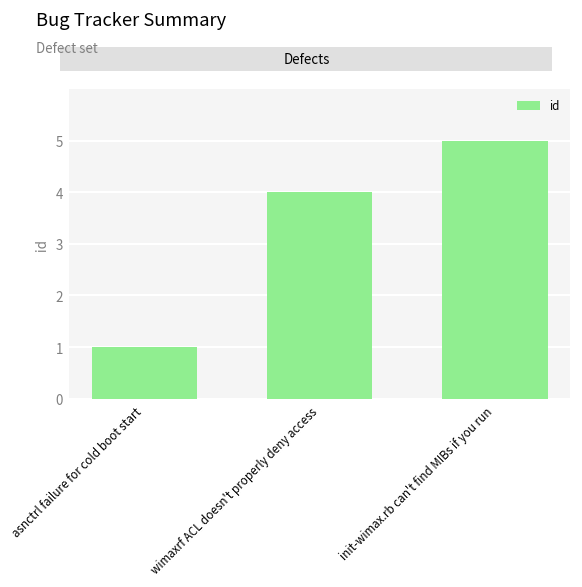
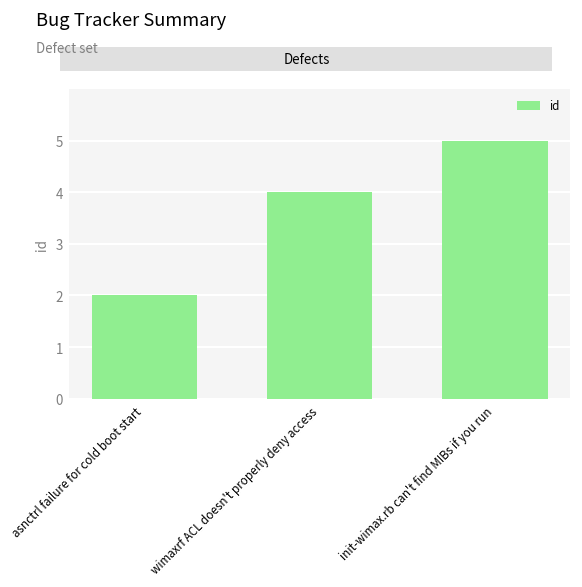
asnctrl failure for cold boot start: 1 -> 2
